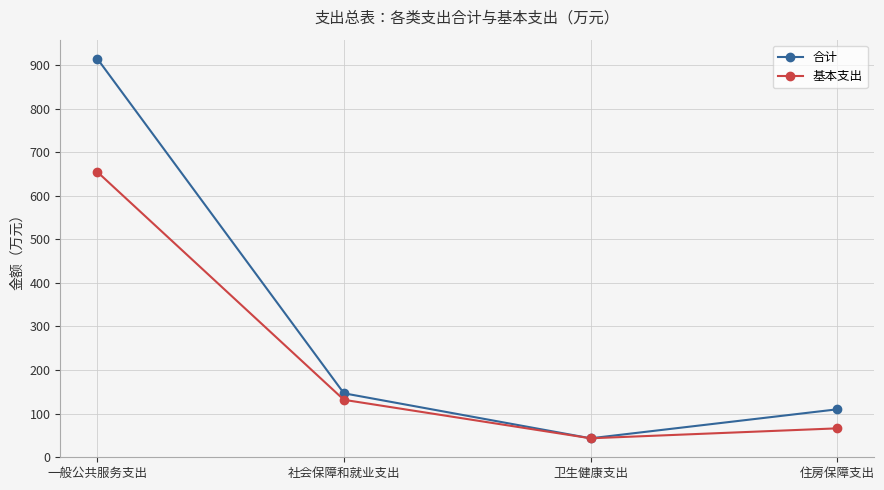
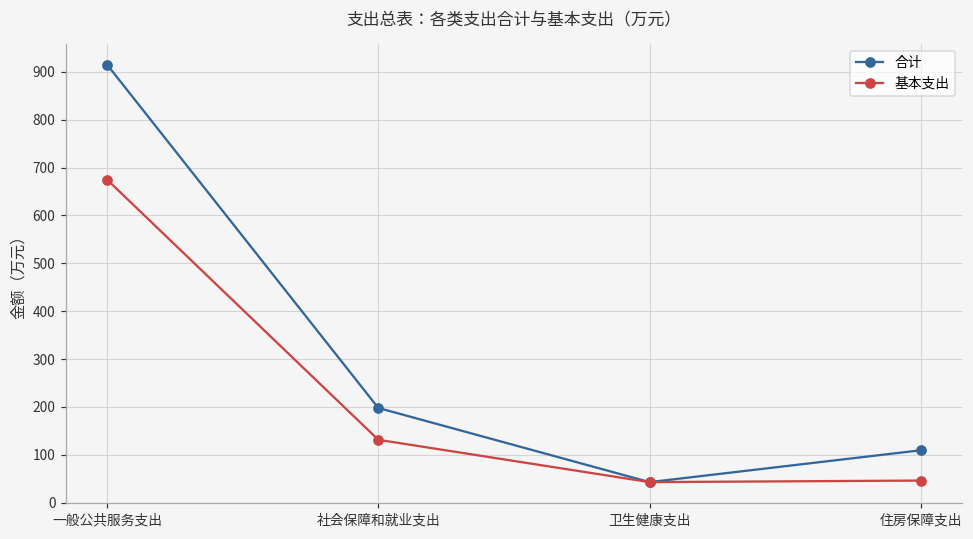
基本支出, 一般公共服务支出: 660 -> 680
合计, 社会保障和就业支出: 150 -> 200
基本支出, 住房保障支出: 70 -> 50
